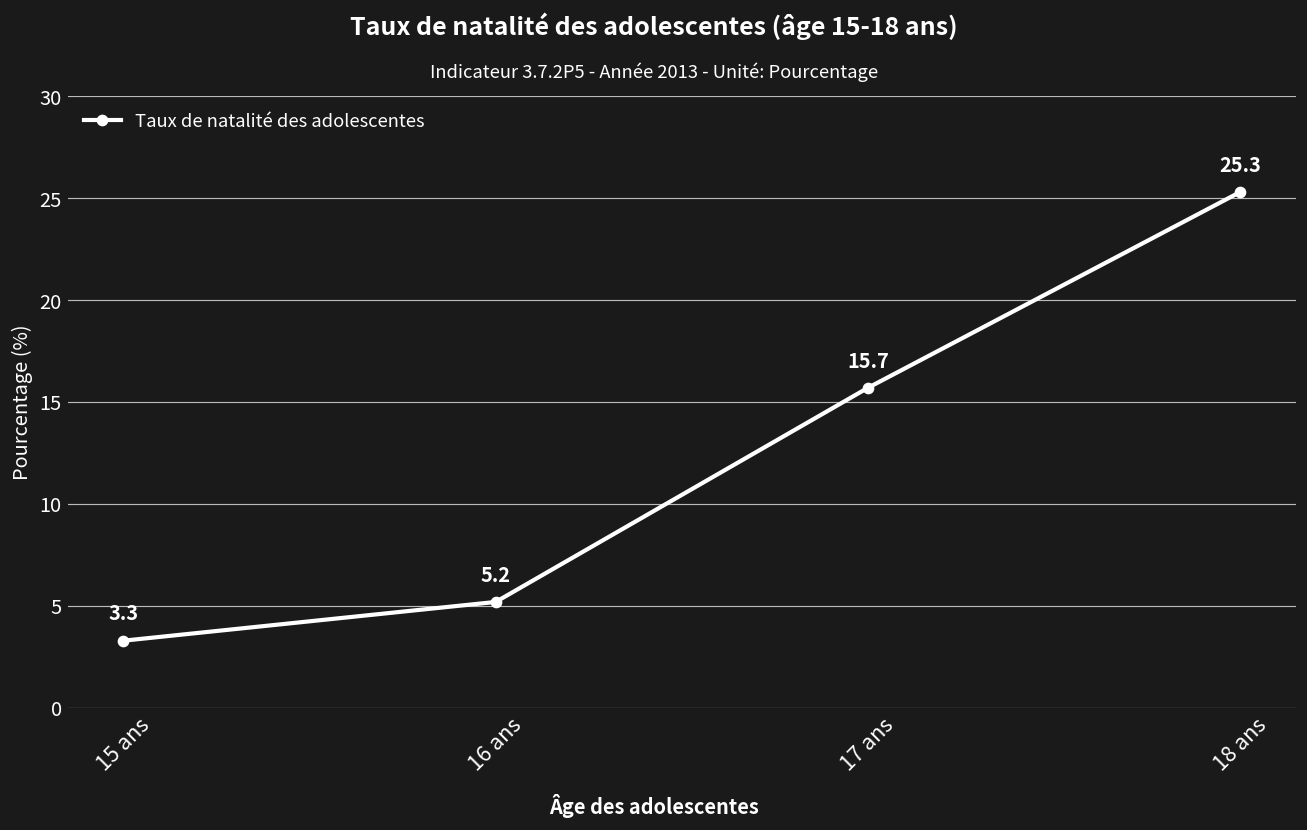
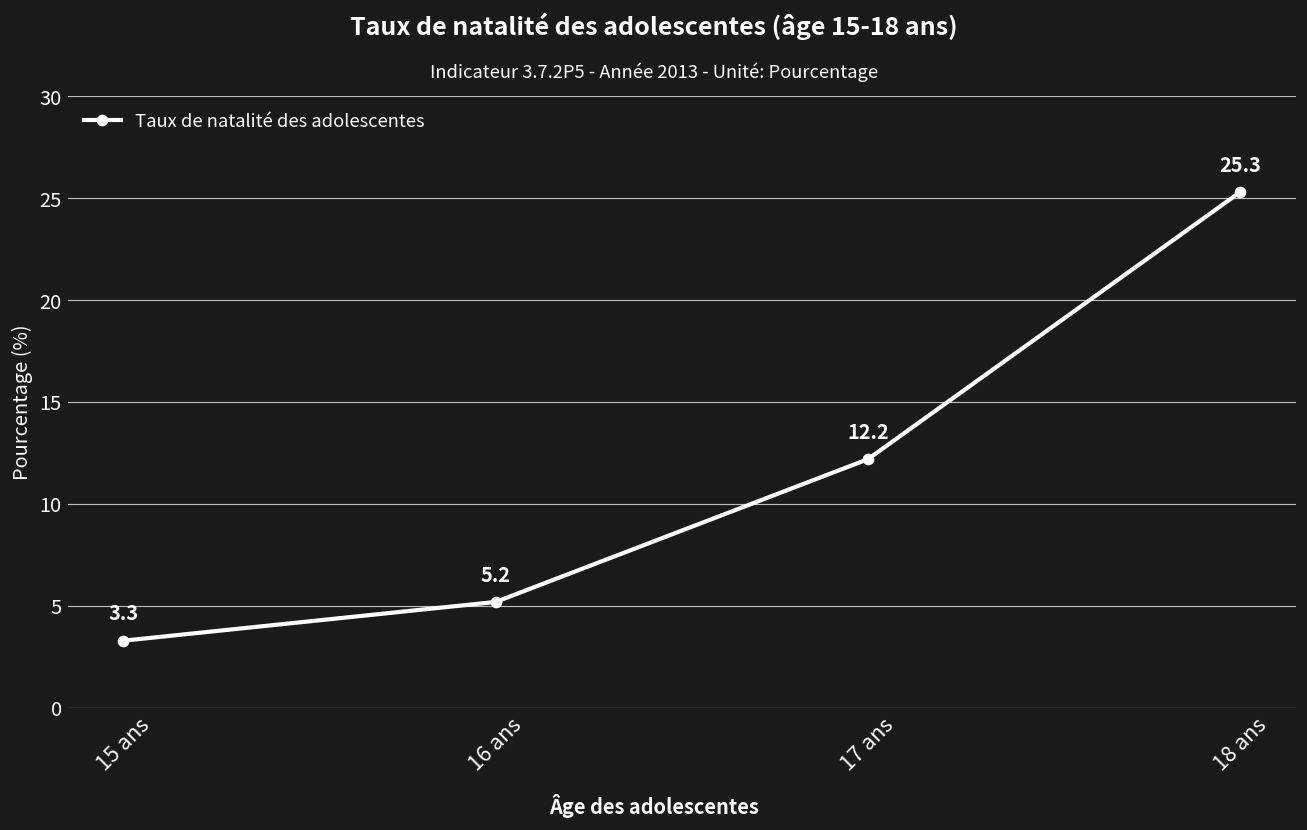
17 ans: 15.7 -> 12.2
